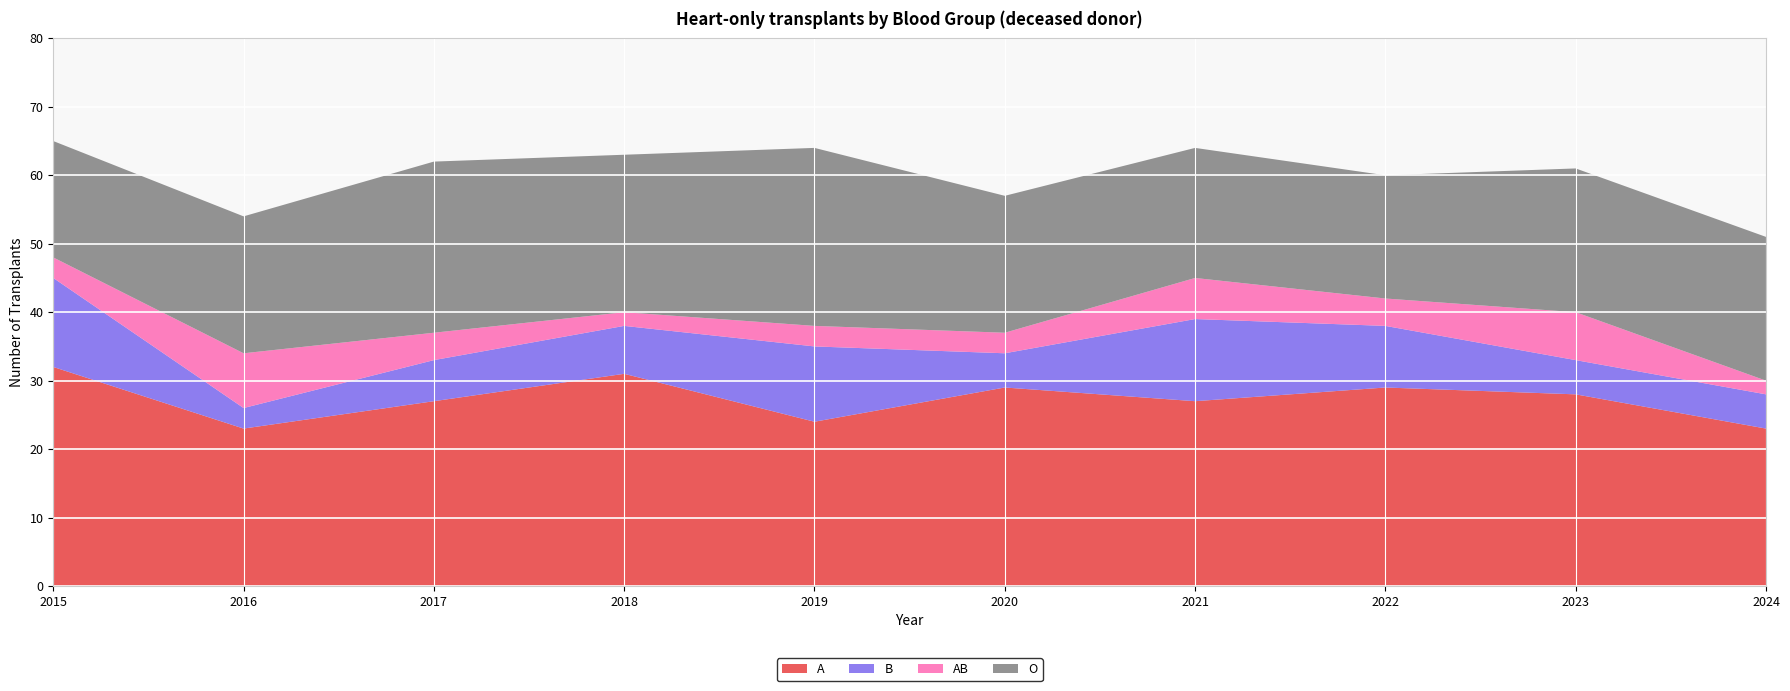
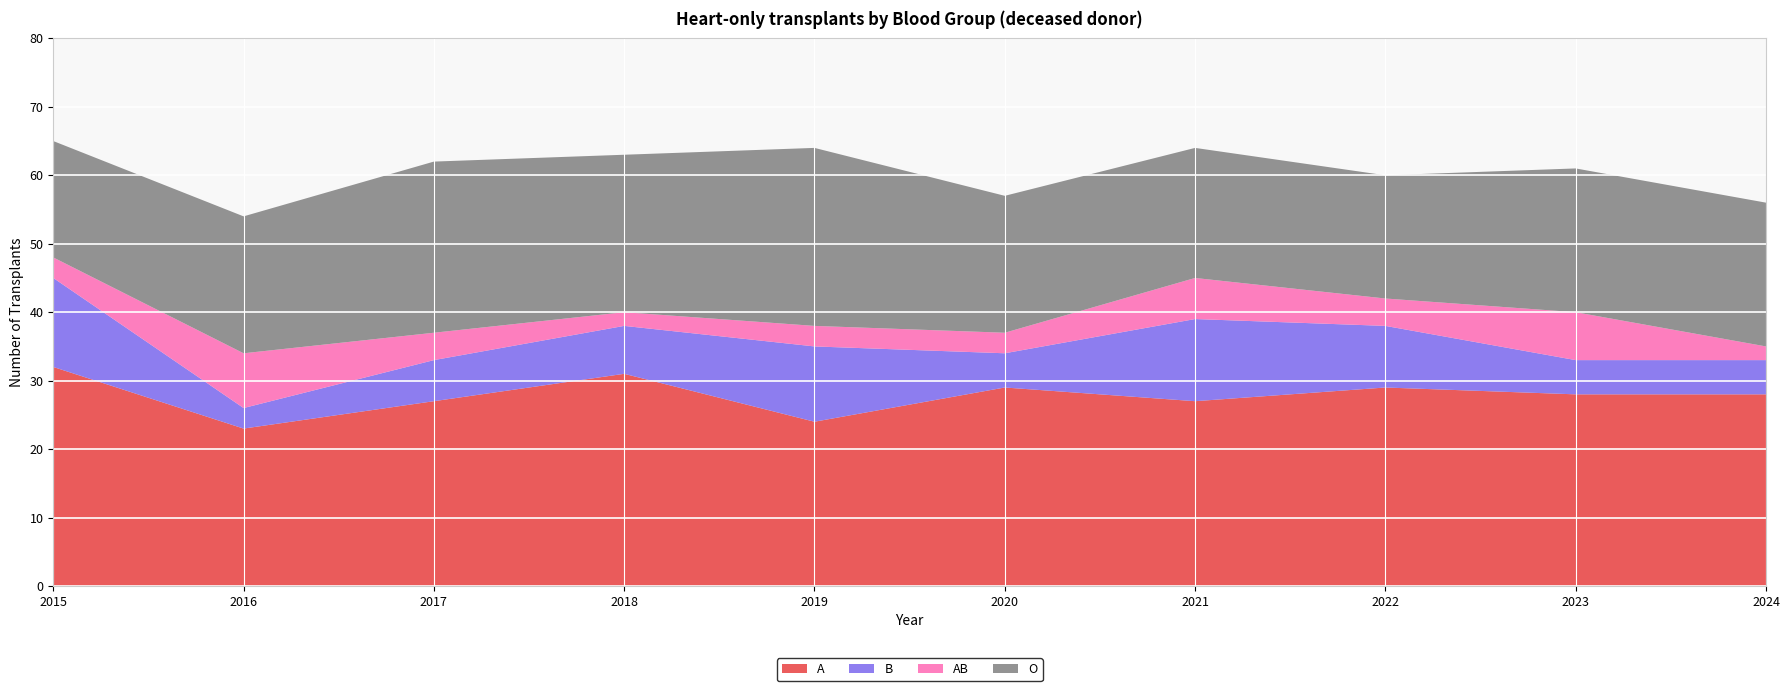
A, 2024: 23 -> 28
